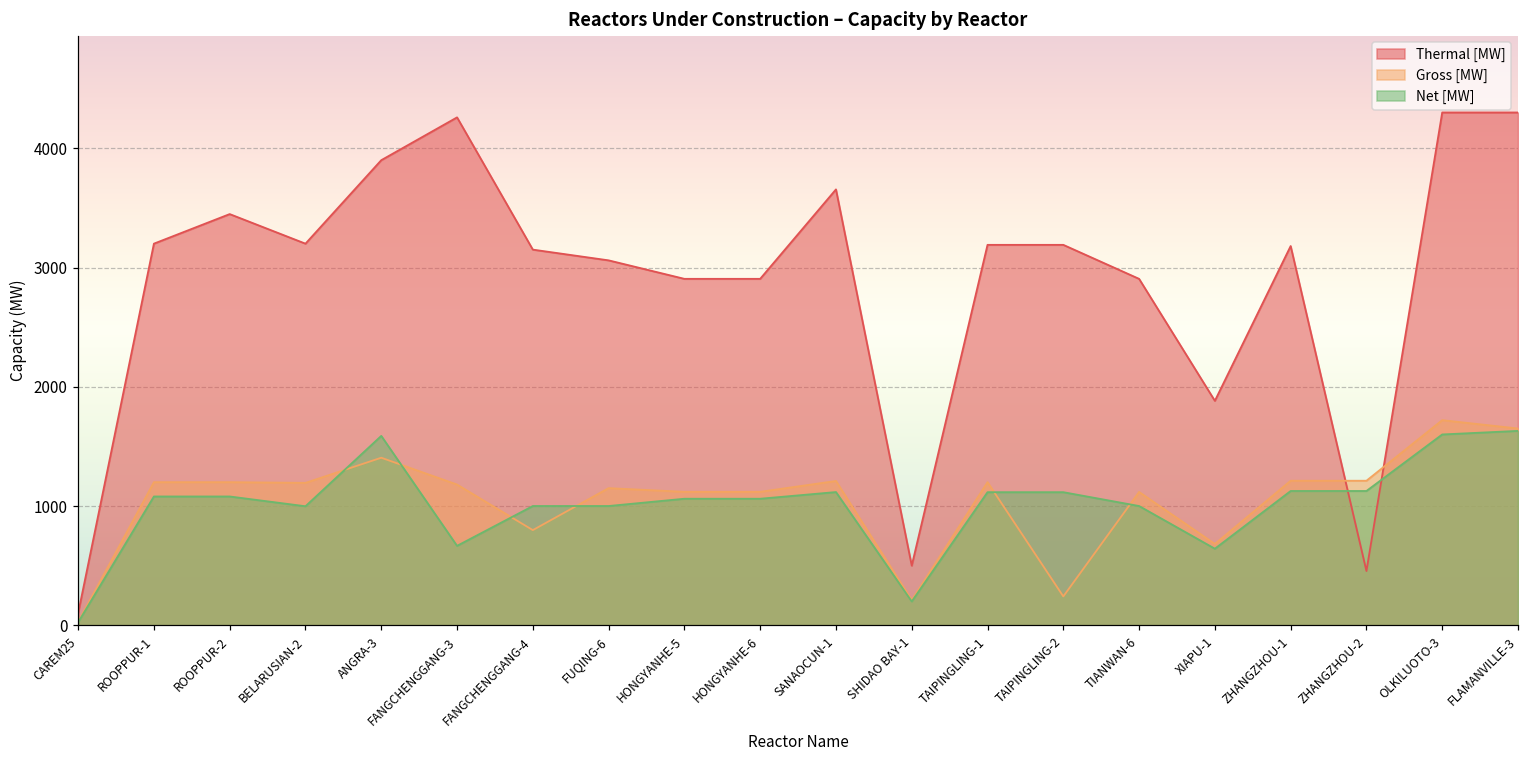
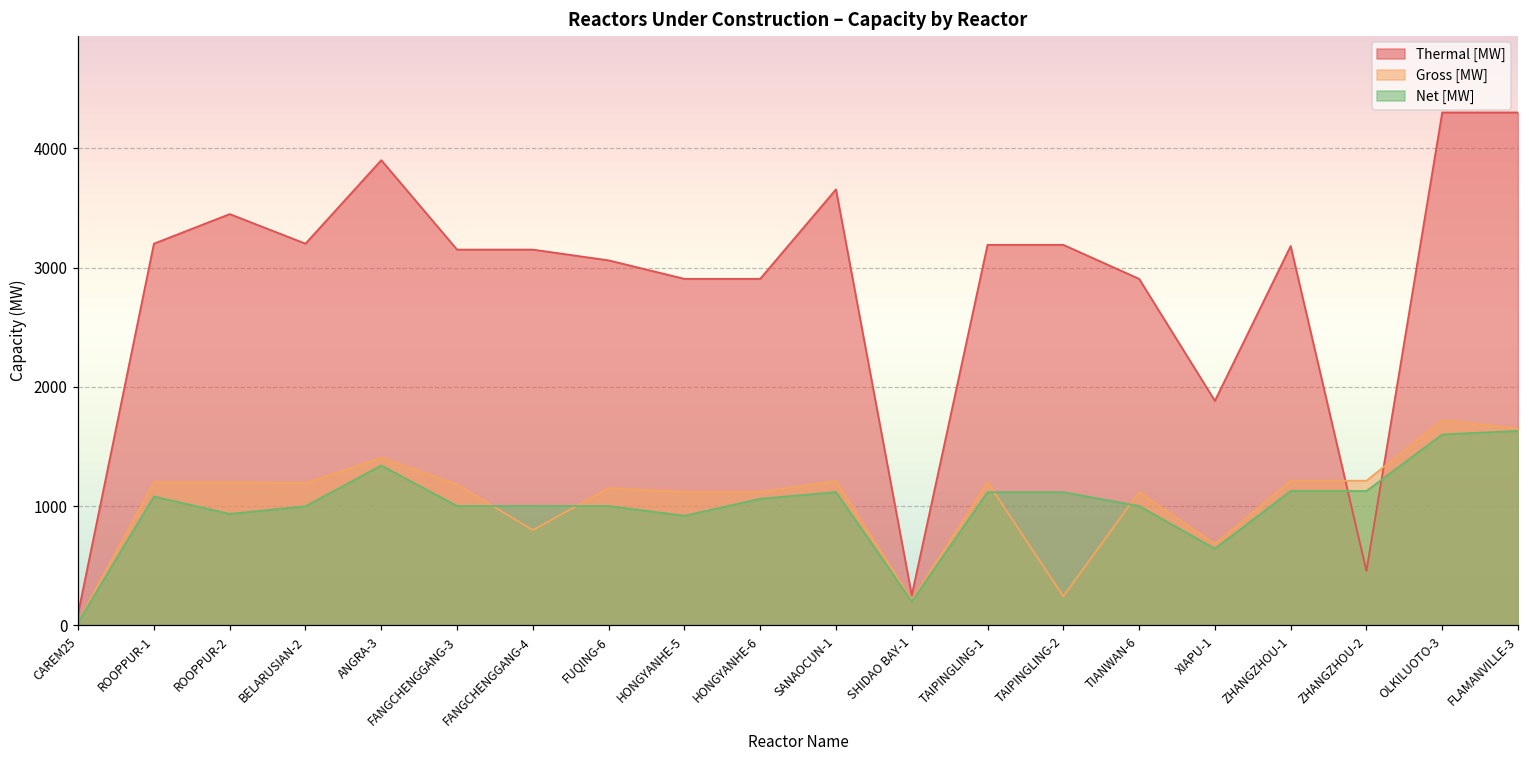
Net [MW], ROOPPUR-2: 1080 -> 930
Net [MW], ANGRA-3: 1590 -> 1340
Thermal [MW], FANGCHENGGANG-3: 4260 -> 3150
Net [MW], FANGCHENGGANG-3: 670 -> 1000
Net [MW], HONGYANHE-5: 1060 -> 920
Thermal [MW], SHIDAO BAY-1: 500 -> 250
